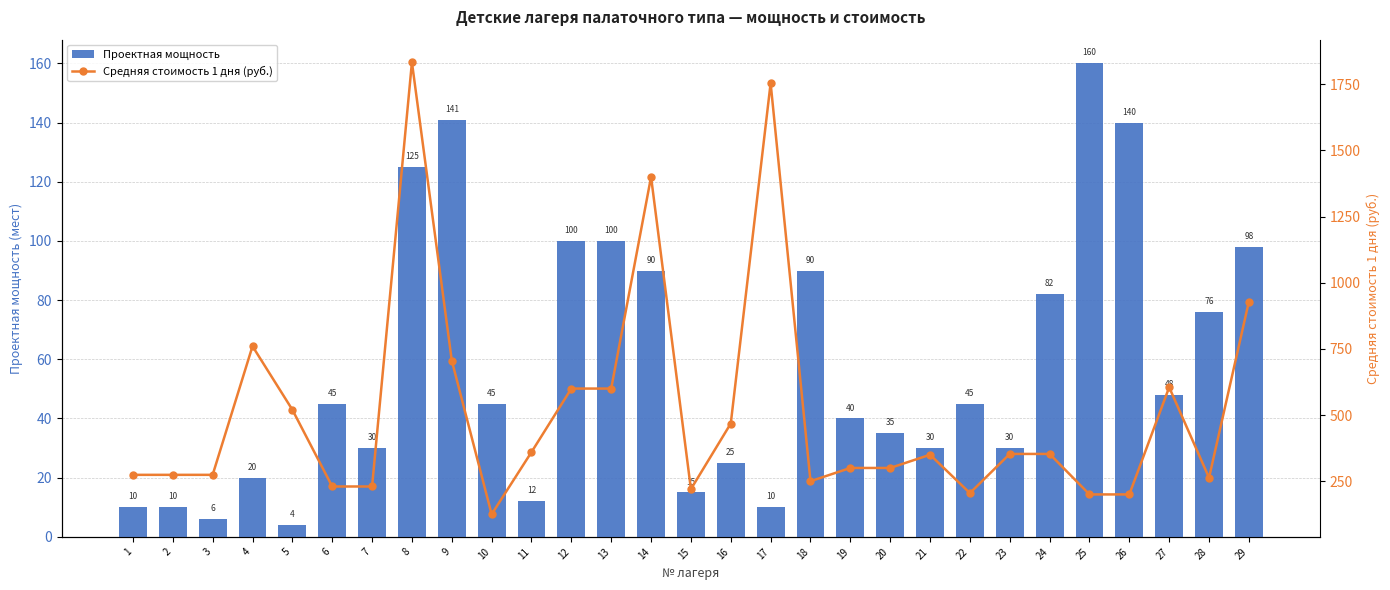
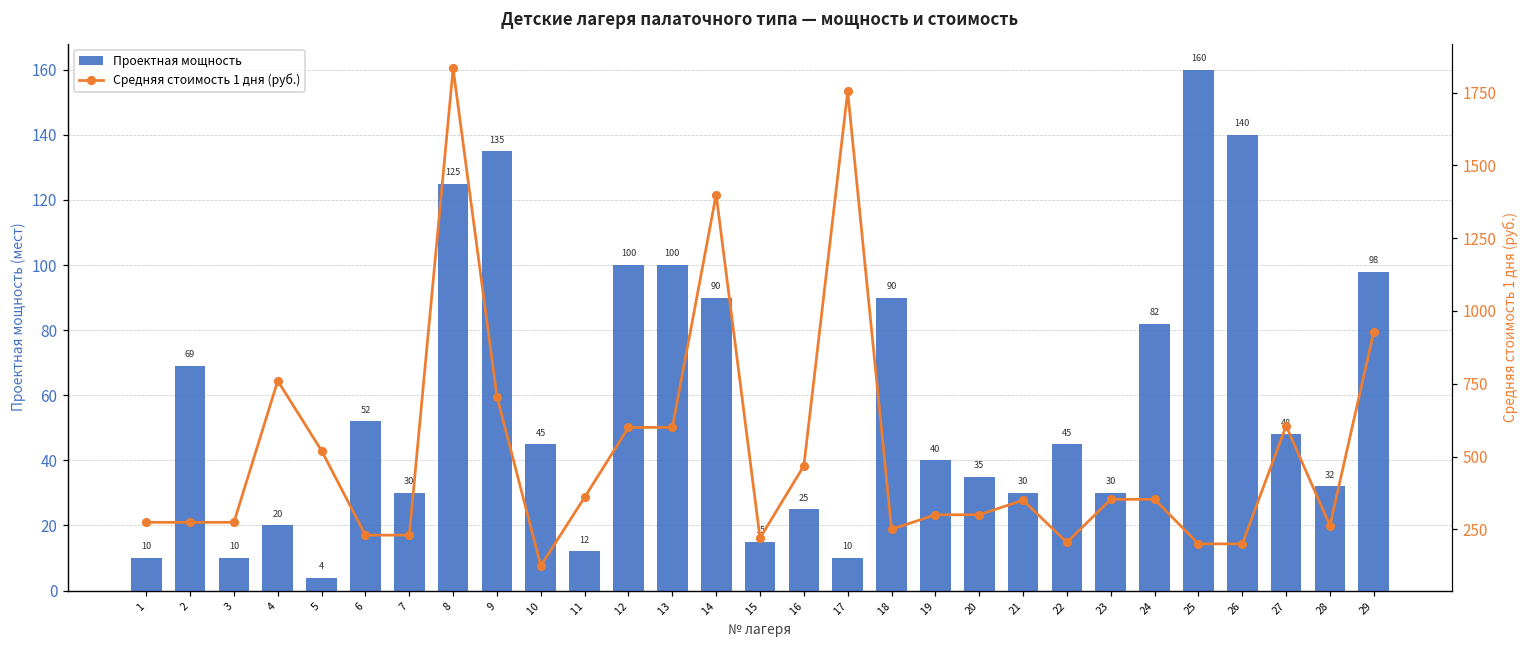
Проектная мощность, 2: 10 -> 69
Проектная мощность, 3: 6 -> 10
Проектная мощность, 6: 45 -> 52
Проектная мощность, 9: 141 -> 135
Проектная мощность, 28: 76 -> 32
